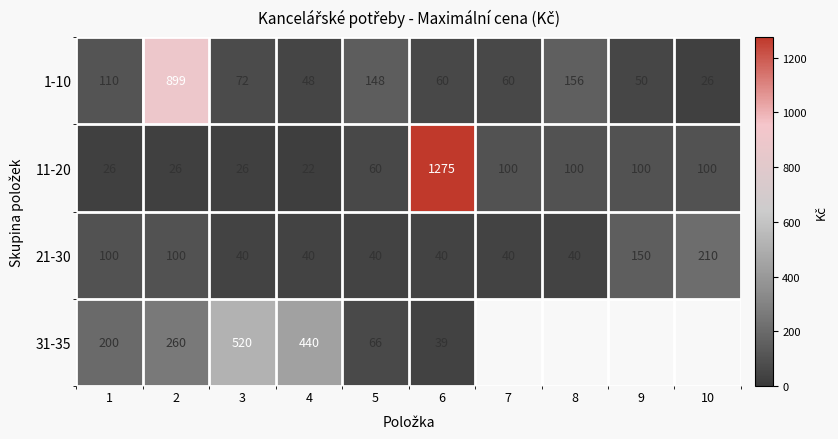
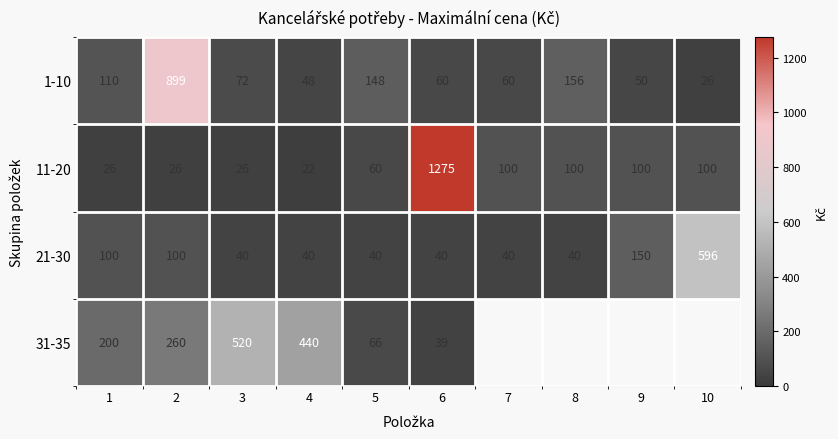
21-30, 10: 210 -> 596
